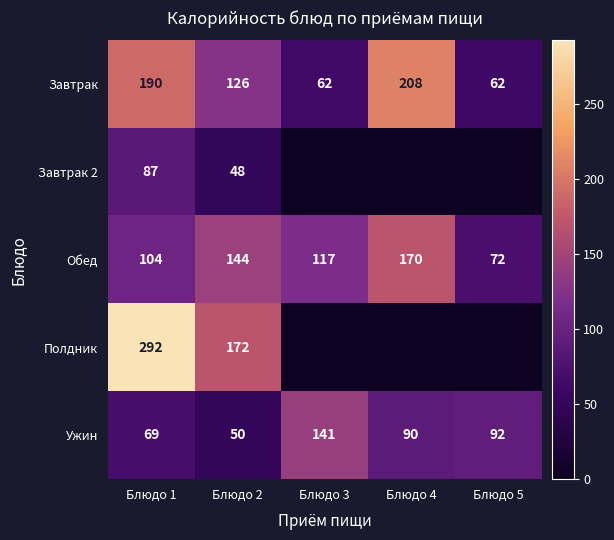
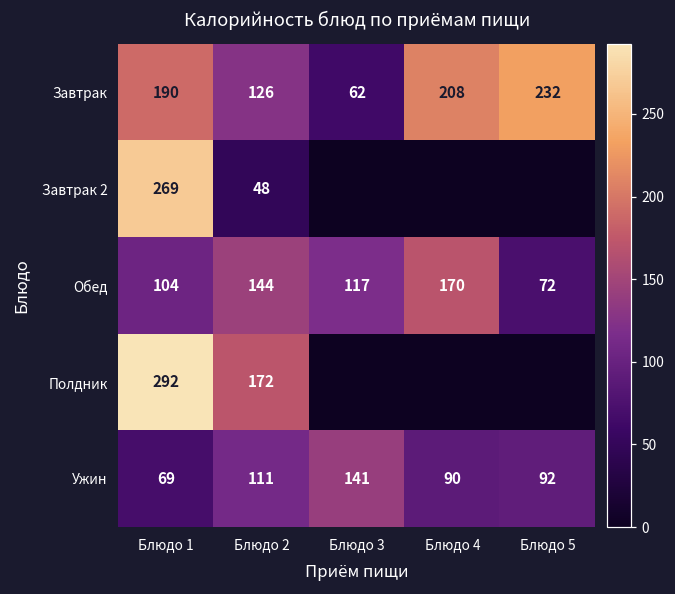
Завтрак, Блюдо 5: 62 -> 232
Завтрак 2, Блюдо 1: 87 -> 269
Ужин, Блюдо 2: 50 -> 111
